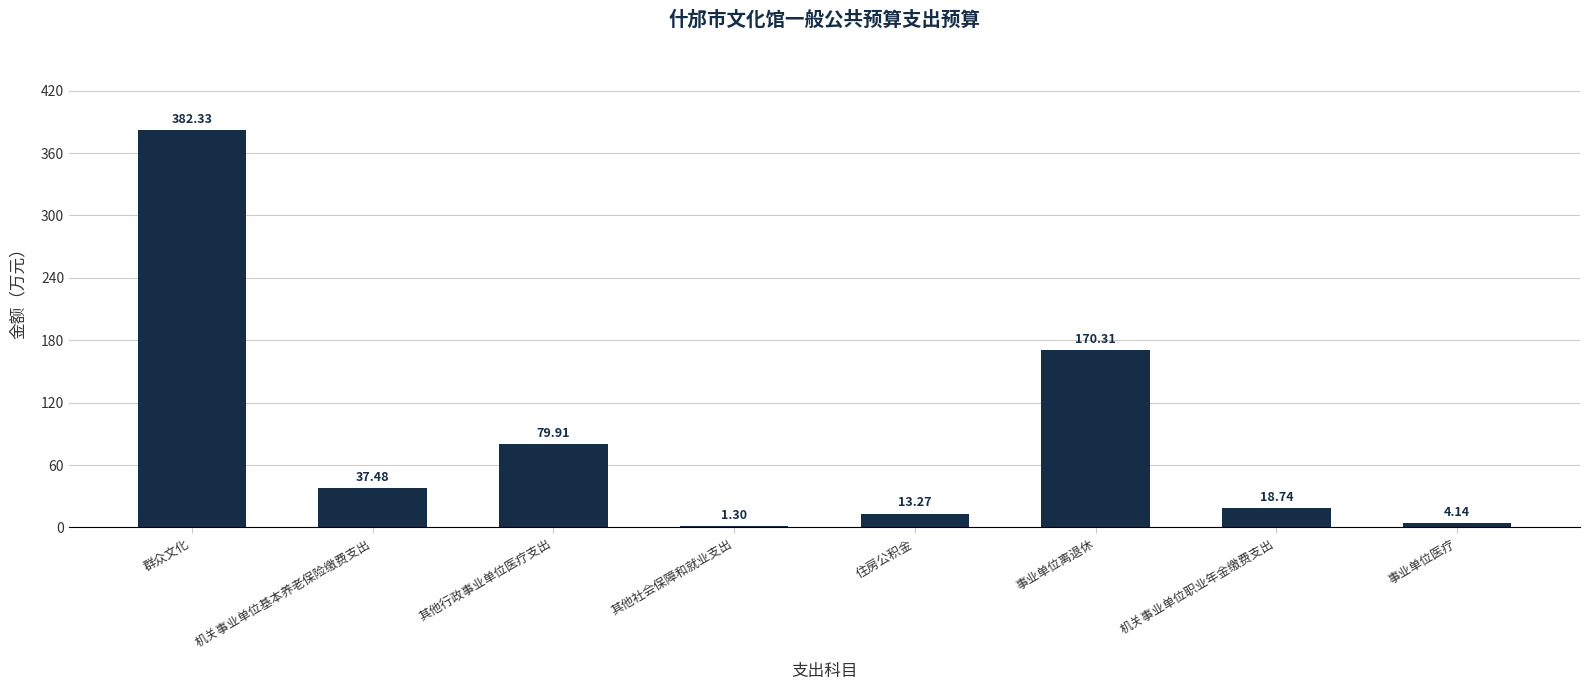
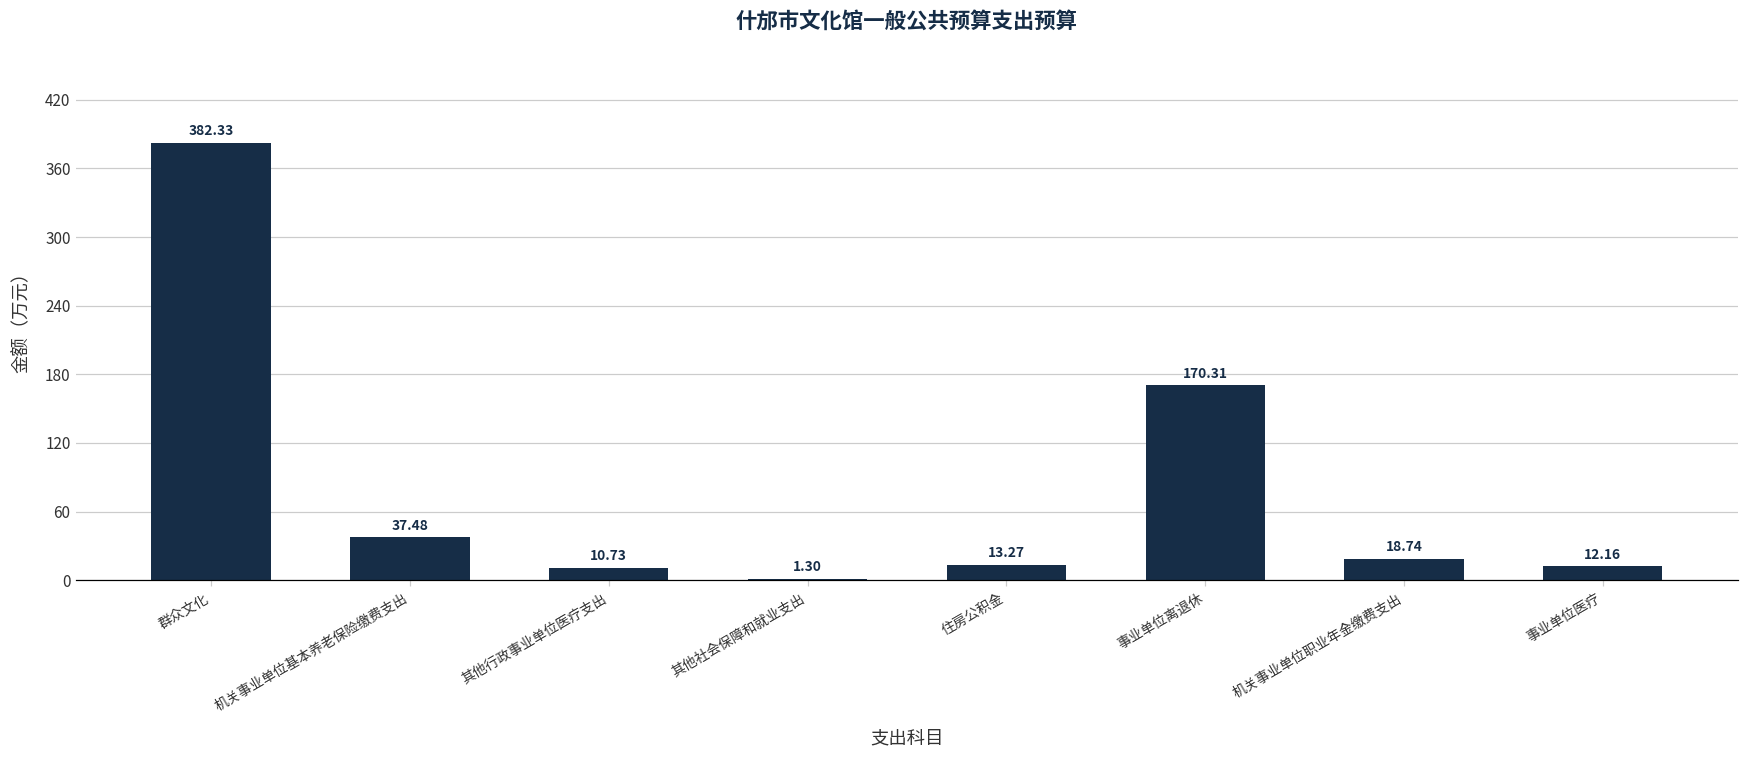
其他行政事业单位医疗支出: 79.91 -> 10.73
事业单位医疗: 4.14 -> 12.16
